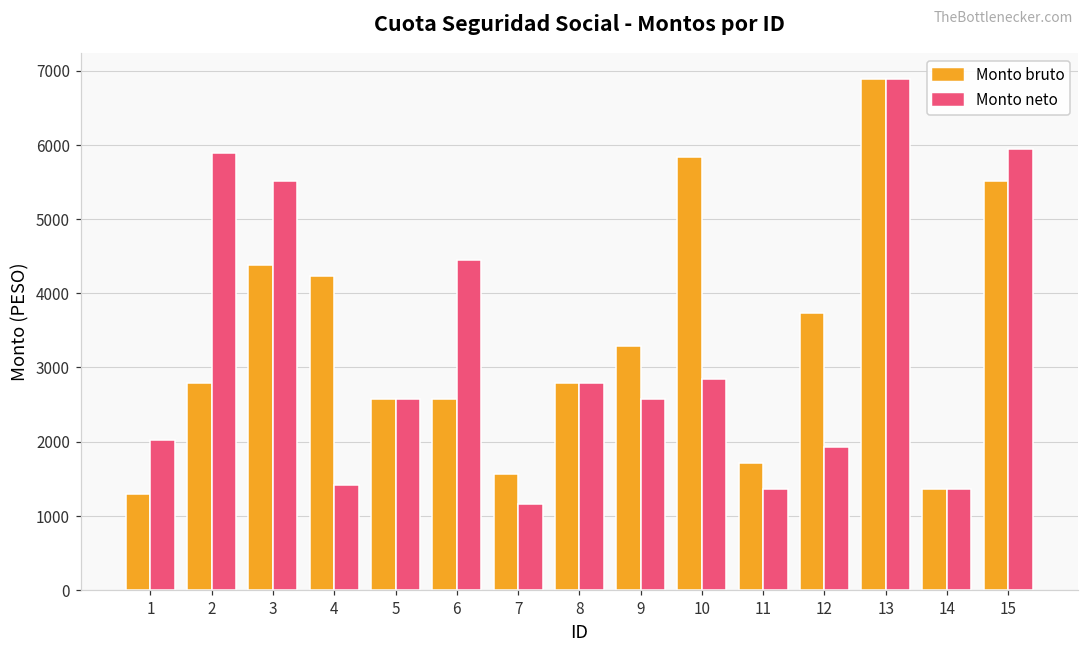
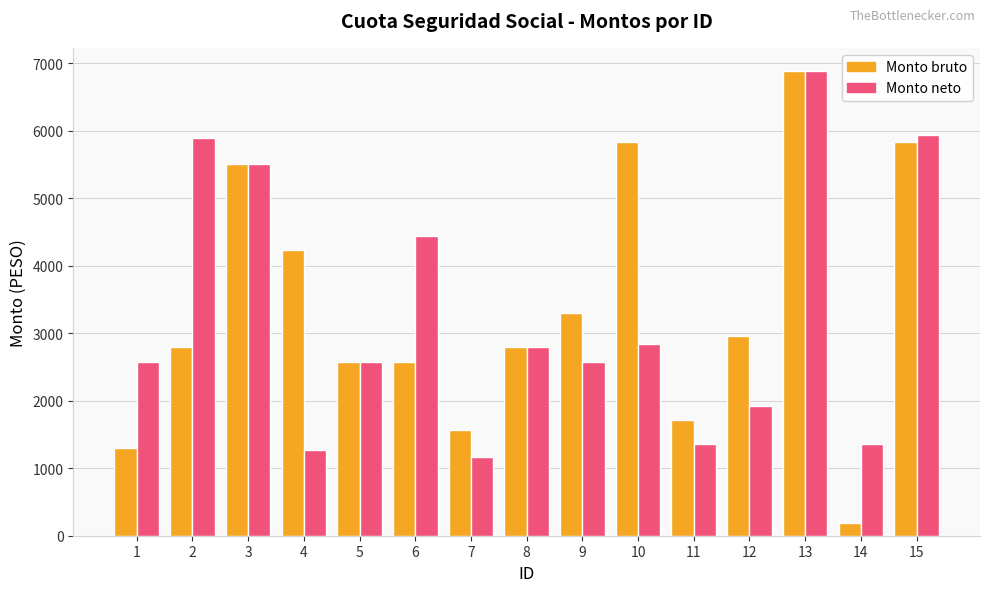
Monto neto, 1: 2000 -> 2600
Monto bruto, 3: 4400 -> 5500
Monto neto, 4: 1400 -> 1300
Monto bruto, 12: 3700 -> 3000
Monto bruto, 14: 1400 -> 200
Monto bruto, 15: 5500 -> 5800
